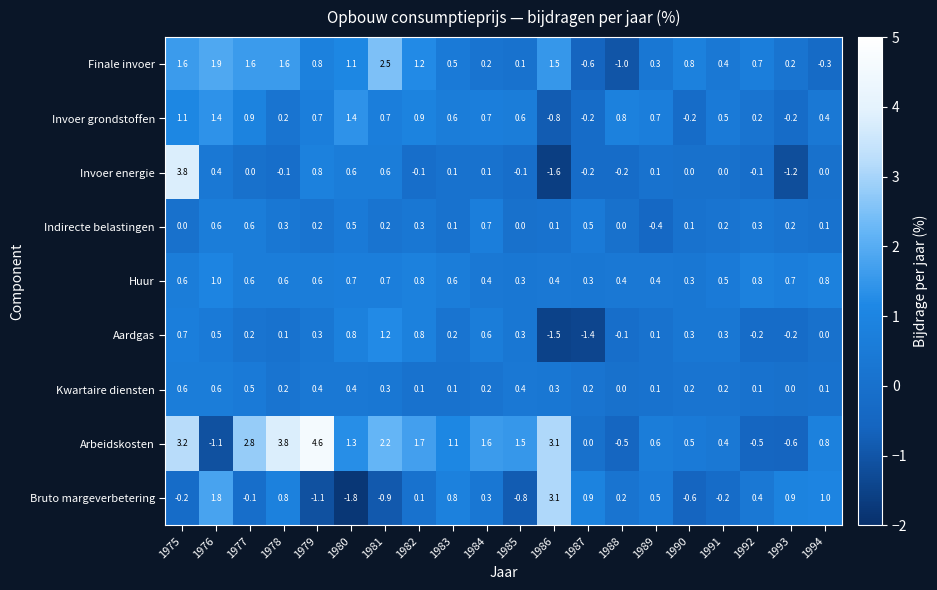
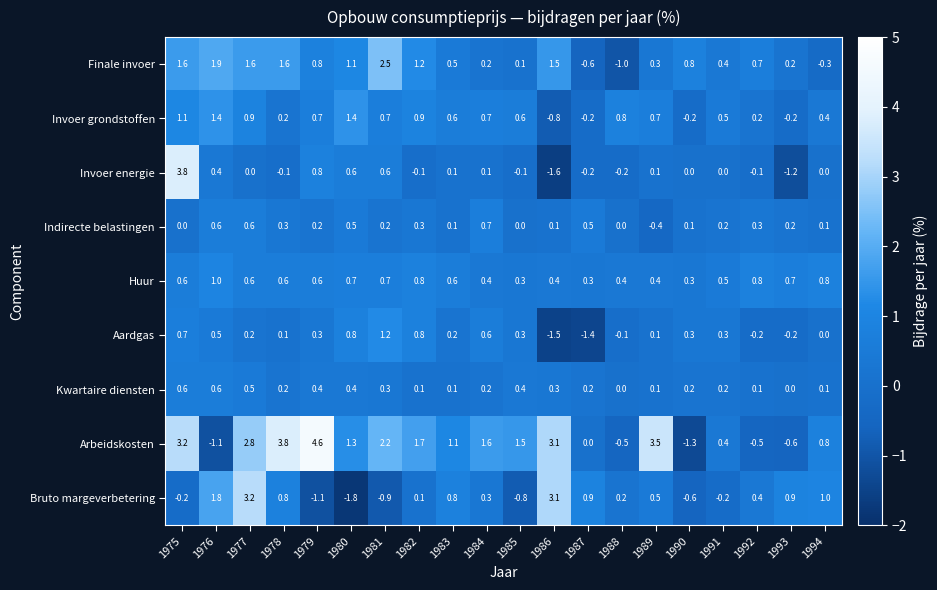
Arbeidskosten, 1989: 0.6 -> 3.5
Arbeidskosten, 1990: 0.5 -> -1.3
Bruto margeverbetering, 1977: -0.1 -> 3.2
